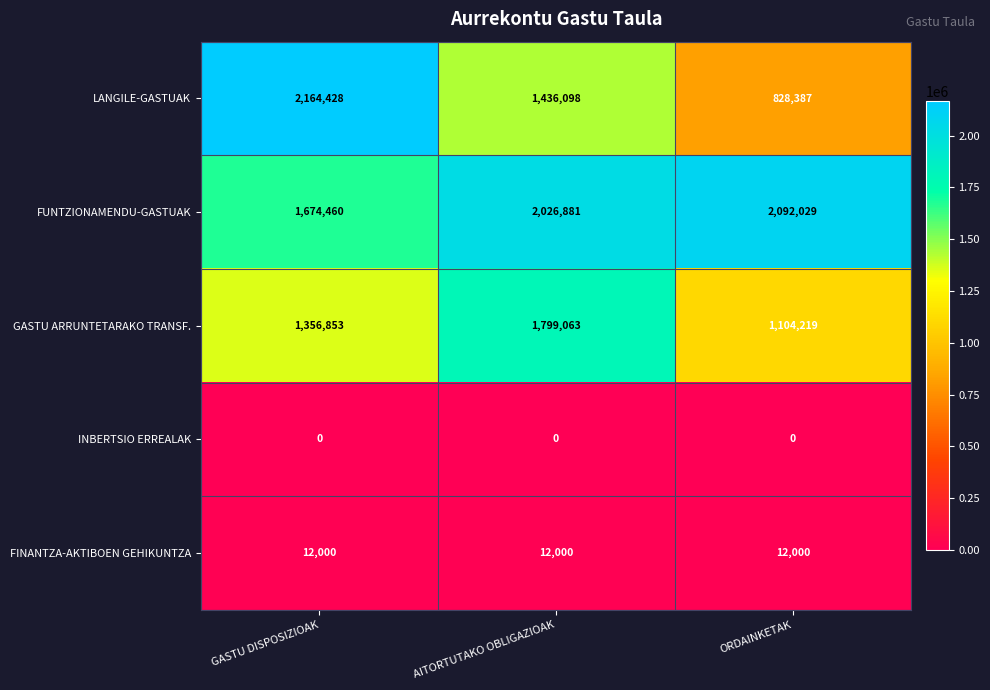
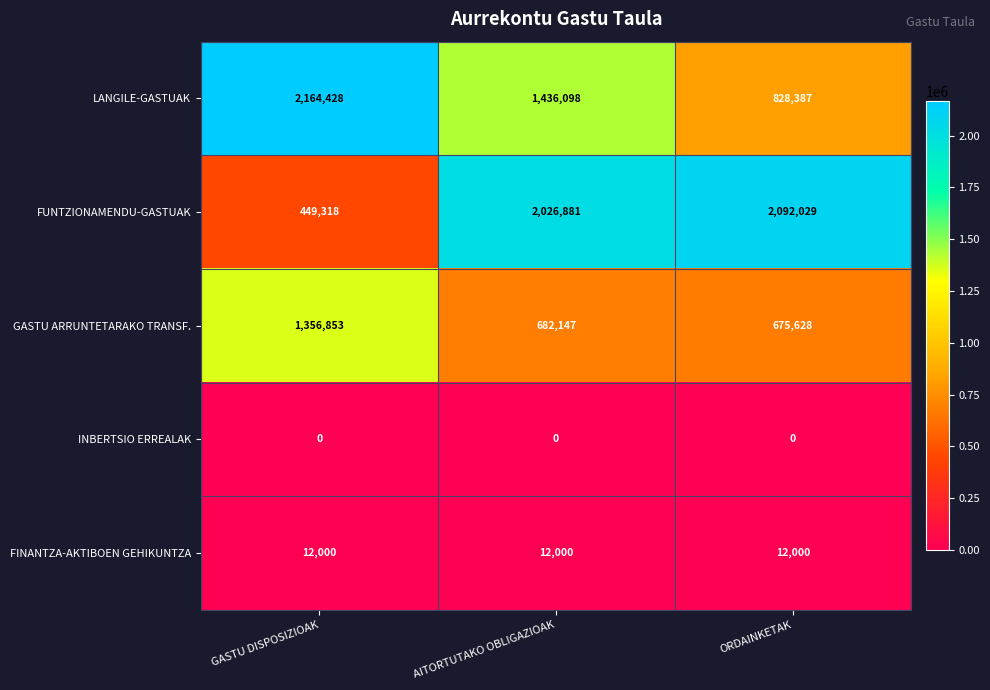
FUNTZIONAMENDU-GASTUAK, GASTU DISPOSIZIOAK: 1,674,460 -> 449,318
GASTU ARRUNTETARAKO TRANSF., AITORTUTAKO OBLIGAZIOAK: 1,799,063 -> 682,147
GASTU ARRUNTETARAKO TRANSF., ORDAINKETAK: 1,104,219 -> 675,628
